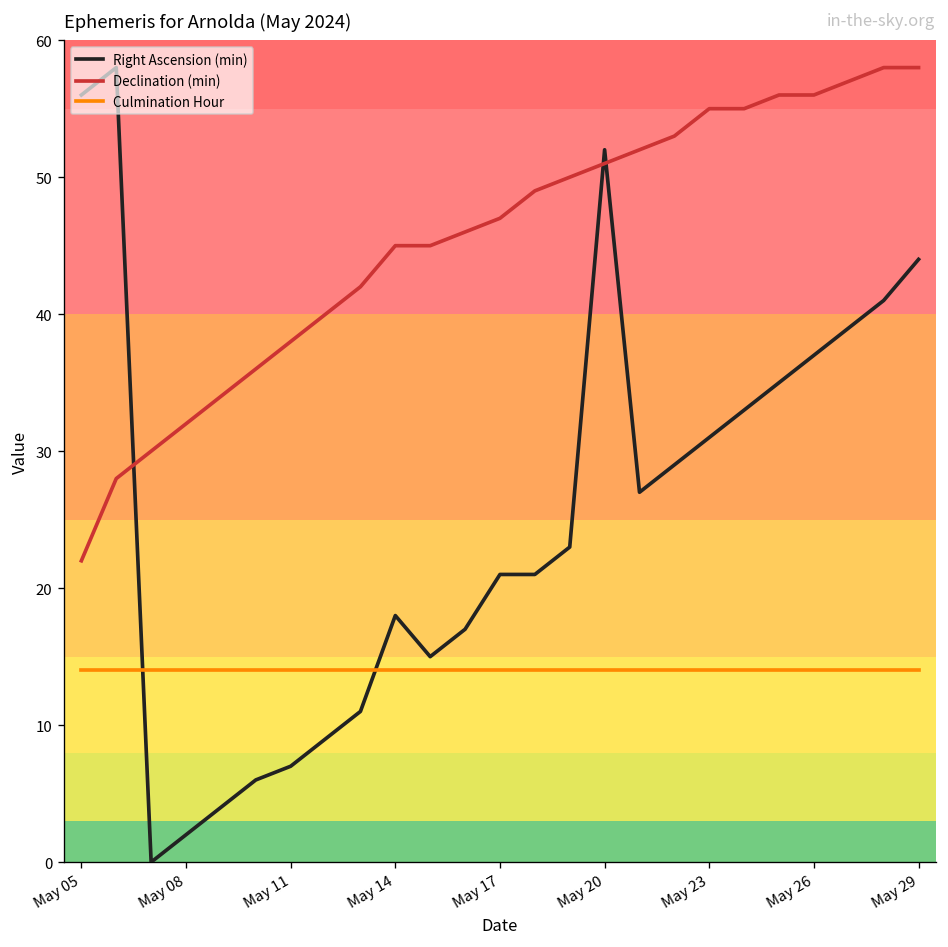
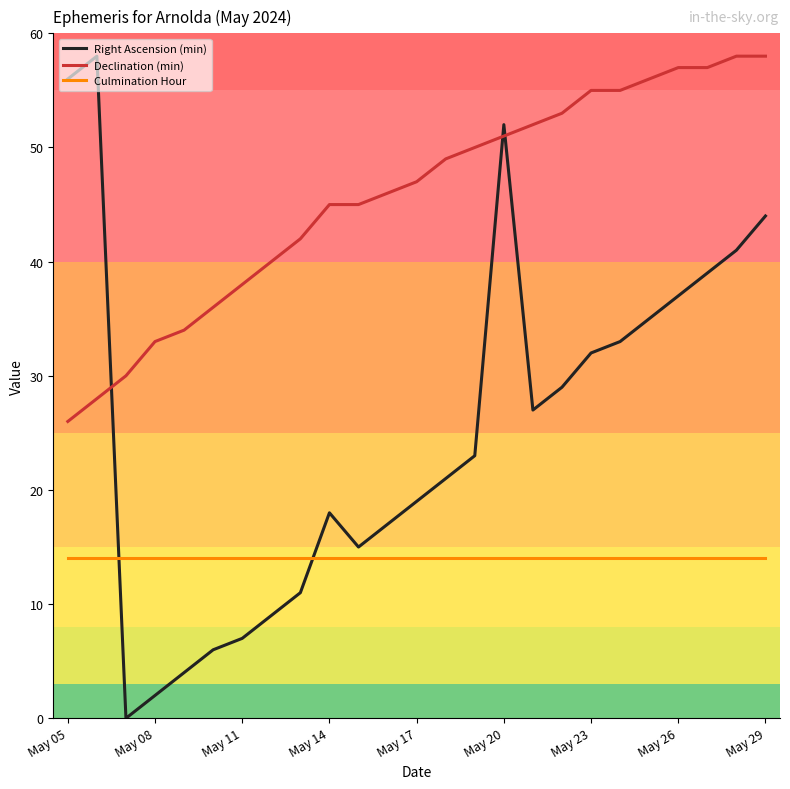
Declination (min), May 05: 22 -> 26
Declination (min), May 08: 32 -> 33
Right Ascension (min), May 17: 21 -> 19
Right Ascension (min), May 23: 31 -> 32
Declination (min), May 26: 56 -> 57
